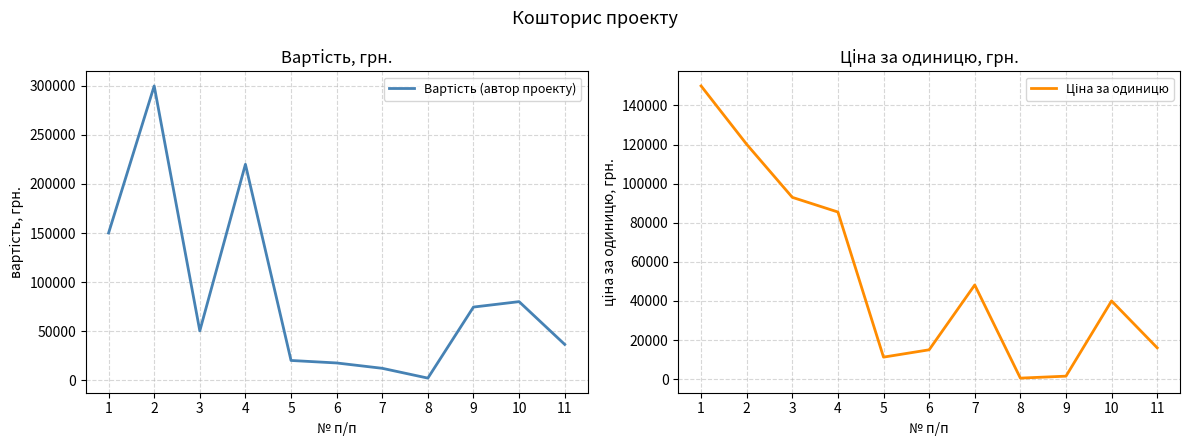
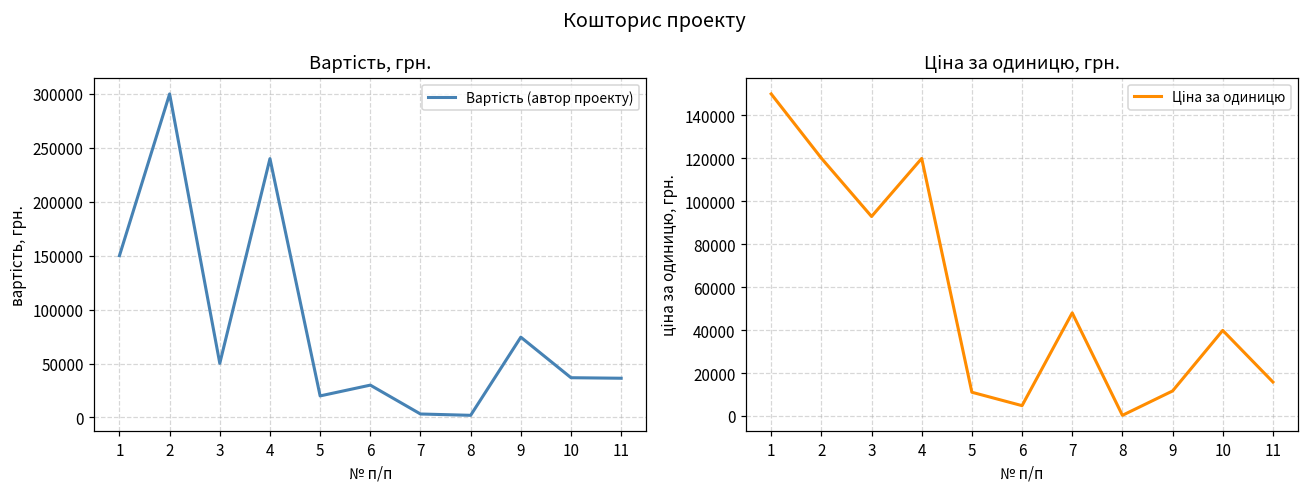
Вартість, грн., 4: 220000 -> 240000
Вартість, грн., 6: 20000 -> 30000
Вартість, грн., 7: 10000 -> 0
Вартість, грн., 10: 80000 -> 40000
Ціна за одиницю, грн., 4: 85000 -> 120000
Ціна за одиницю, грн., 6: 15000 -> 5000
Ціна за одиницю, грн., 9: 2000 -> 12000
